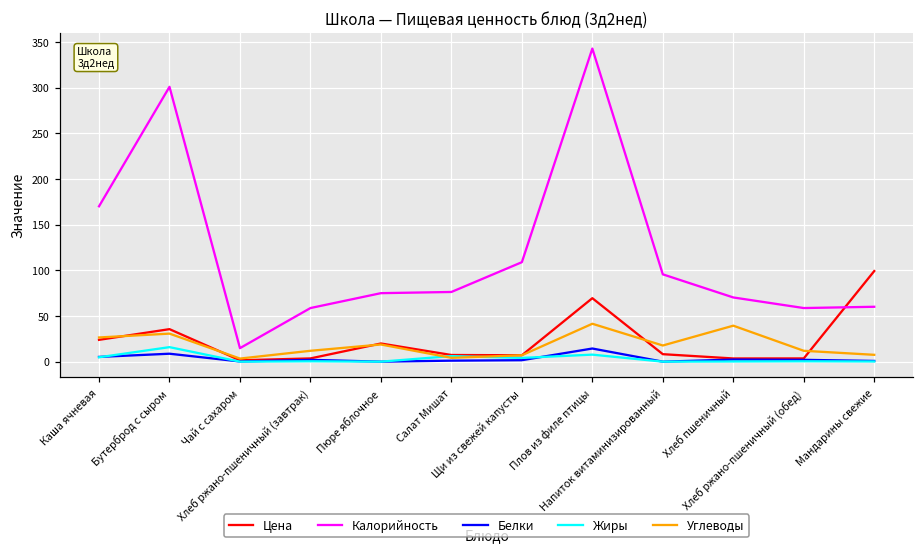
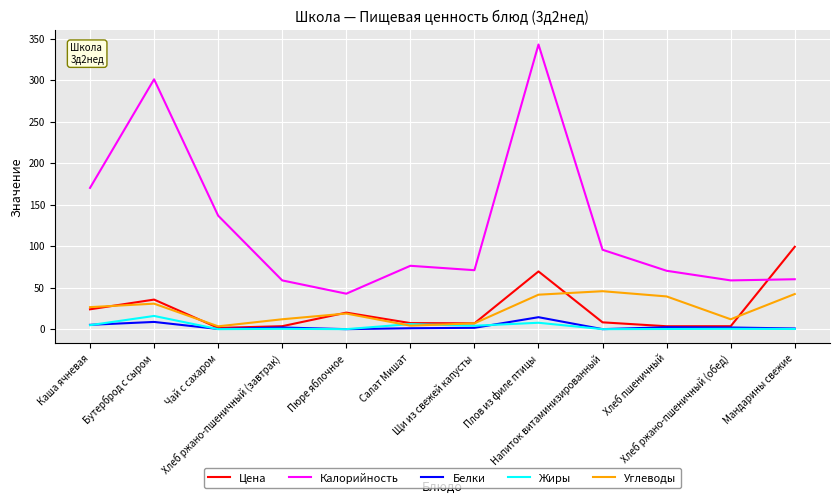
Калорийность, Чай с сахаром: 10 -> 140
Калорийность, Пюре яблочное: 80 -> 40
Калорийность, Щи из свежей капусты: 110 -> 70
Углеводы, Напиток витаминизированный: 20 -> 50
Углеводы, Мандарины свежие: 10 -> 40
